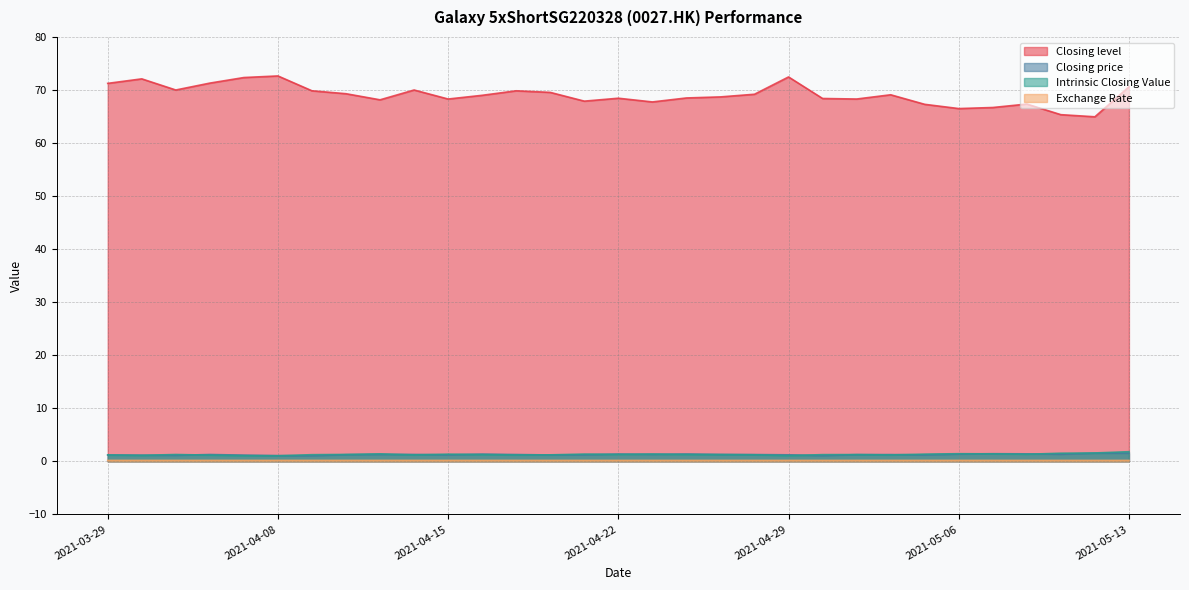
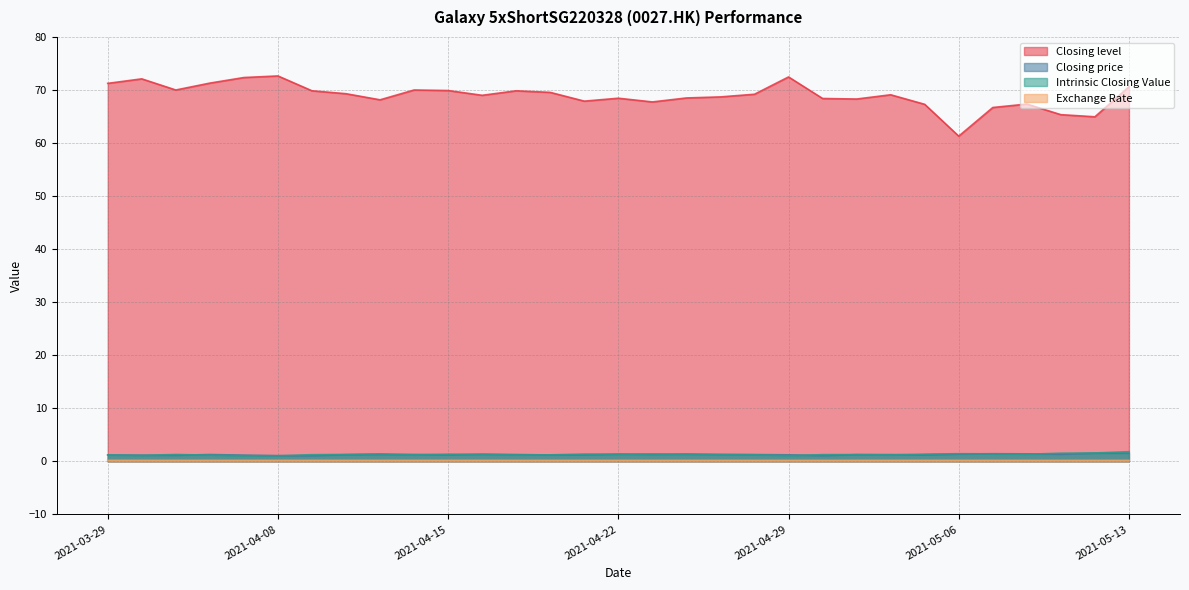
Closing level, 2021-04-15: 68 -> 70
Closing level, 2021-05-06: 67 -> 61
